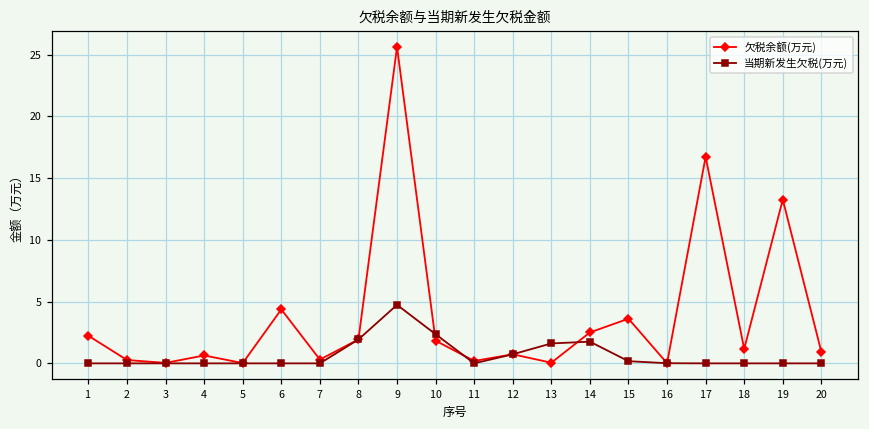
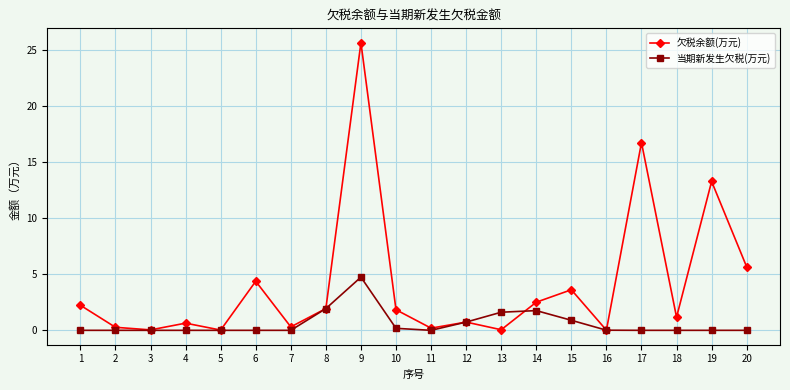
当期新发生欠税(万元), 10: 2.4 -> 0.2
当期新发生欠税(万元), 15: 0.2 -> 0.9
欠税余额(万元), 20: 0.9 -> 5.6
